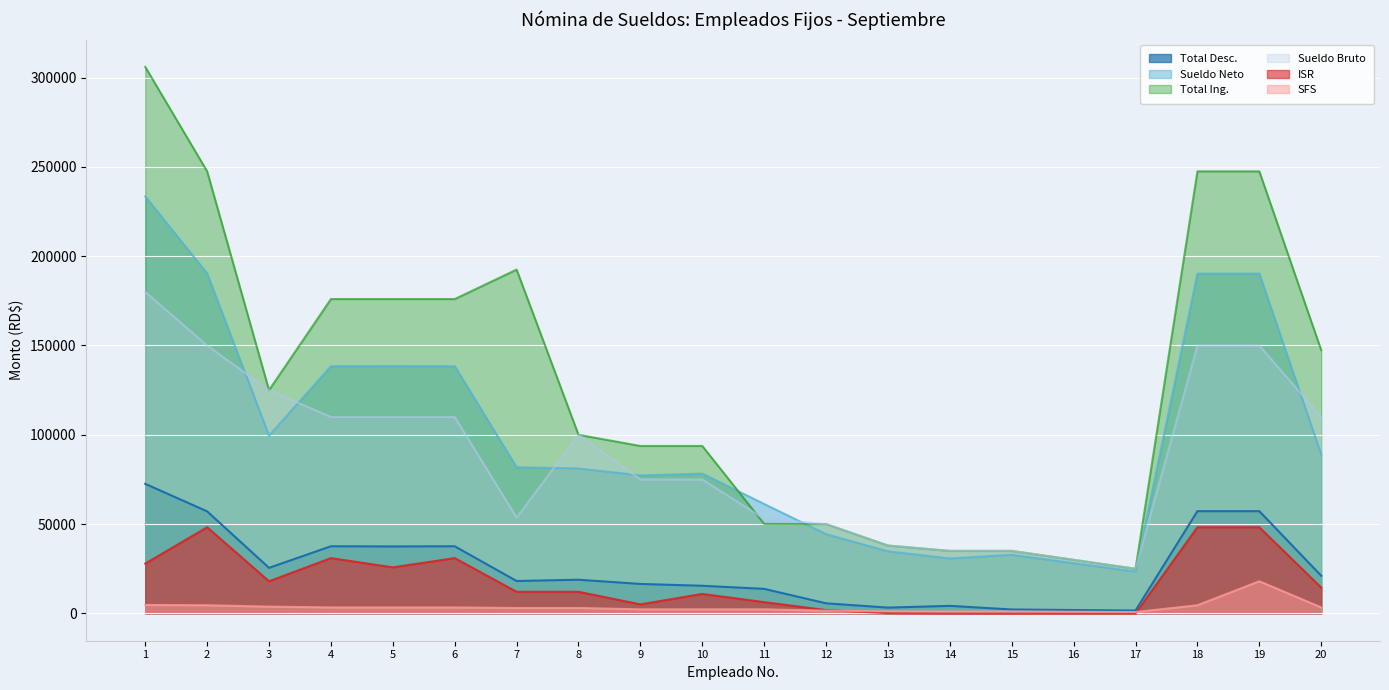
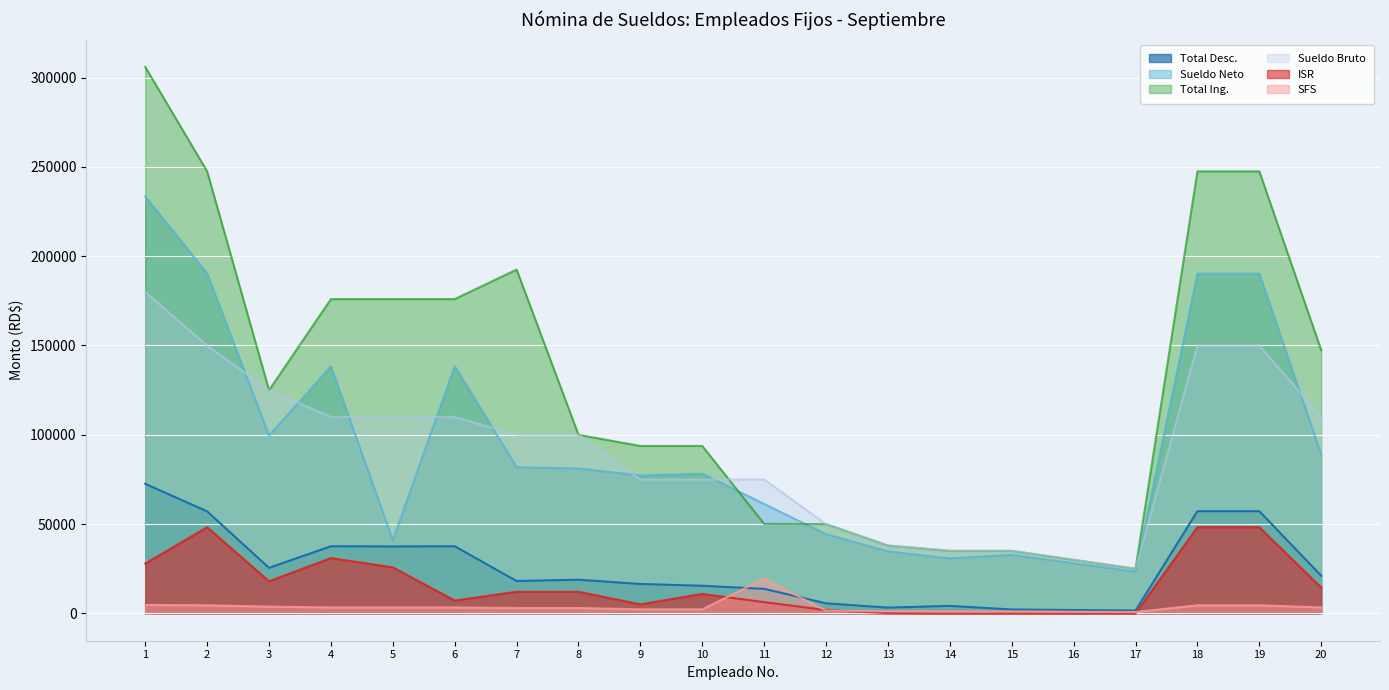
Sueldo Neto, 5: 139000 -> 41000
ISR, 6: 31000 -> 7000
Sueldo Bruto, 7: 54000 -> 100000
Sueldo Bruto, 11: 53000 -> 75000
SFS, 11: 2000 -> 19000
SFS, 19: 18000 -> 5000
